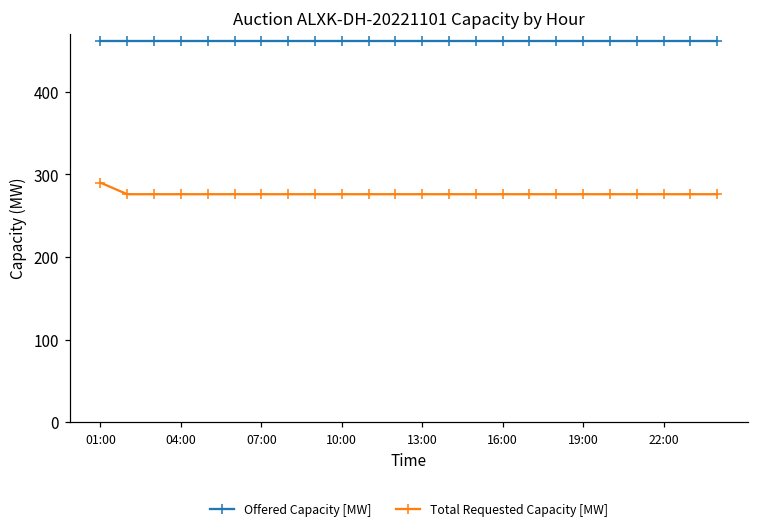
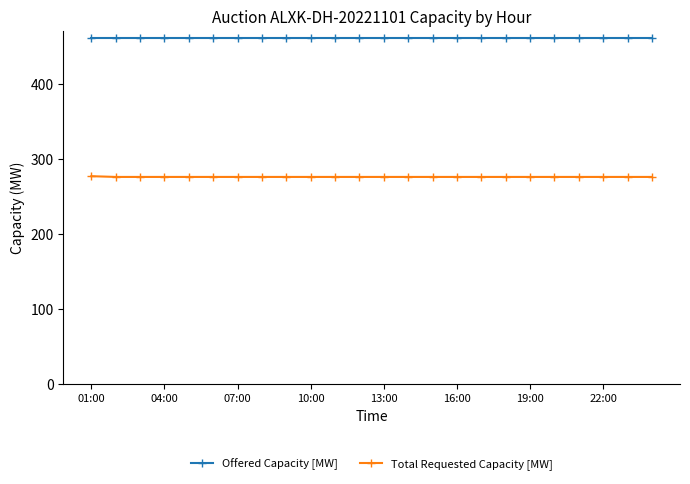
Total Requested Capacity [MW], 01:00: 290 -> 280
